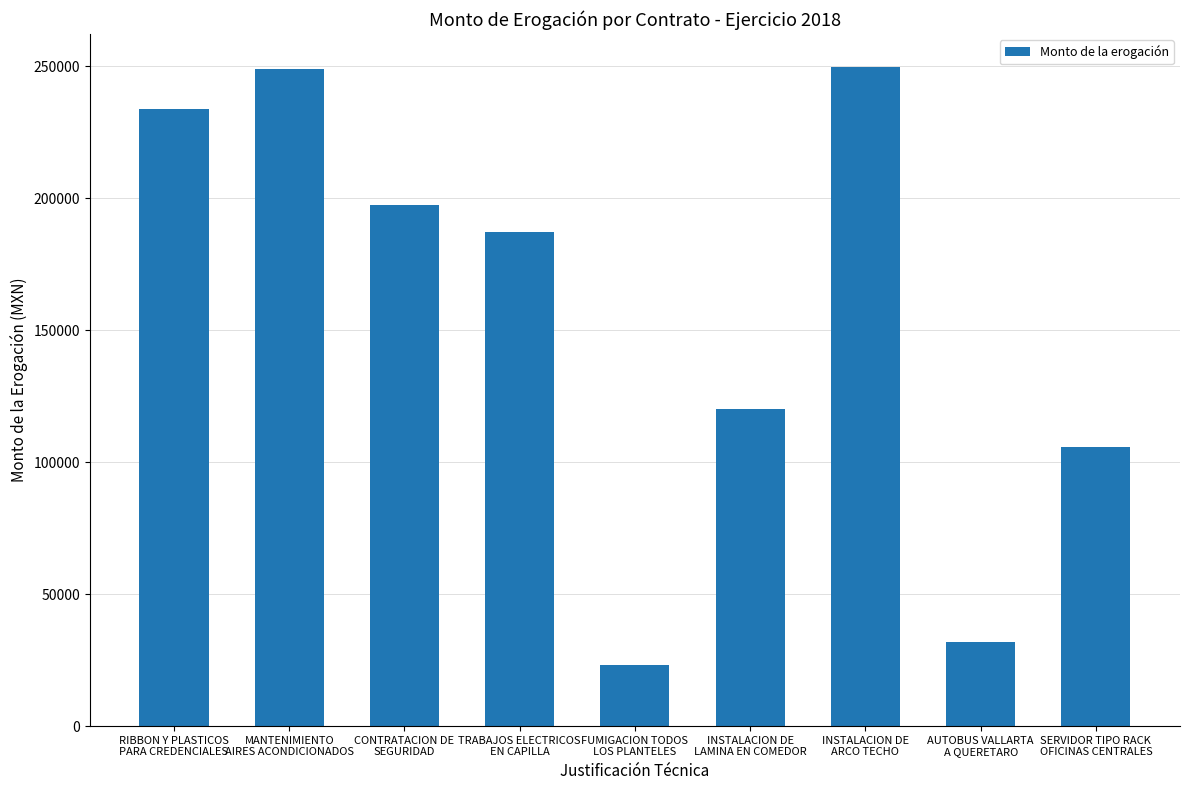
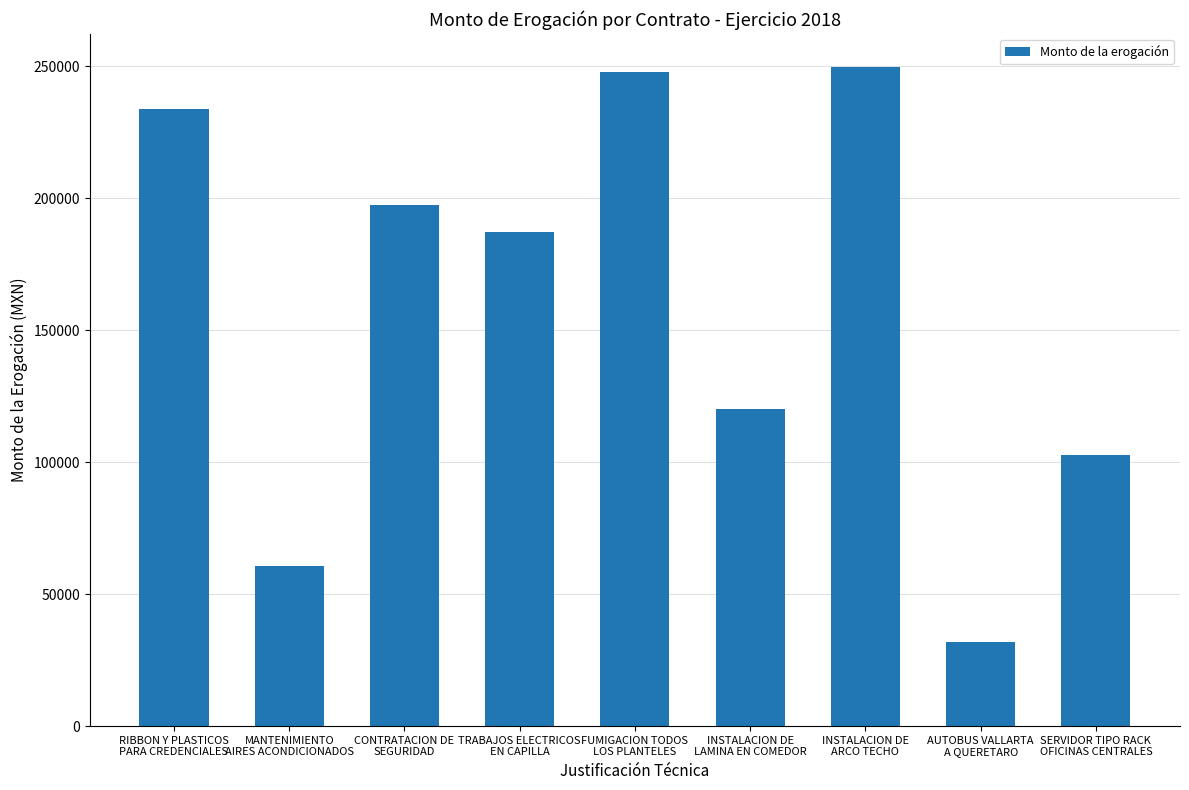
MANTENIMIENTO AIRES ACONDICIONADOS: 249000 -> 61000
FUMIGACION TODOS LOS PLANTELES: 23000 -> 248000
SERVIDOR TIPO RACK OFICINAS CENTRALES: 106000 -> 103000
